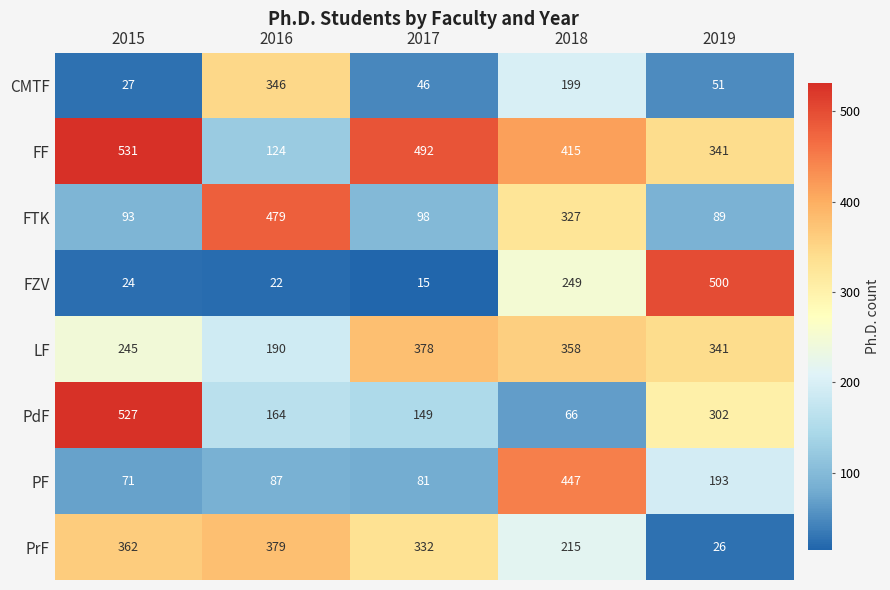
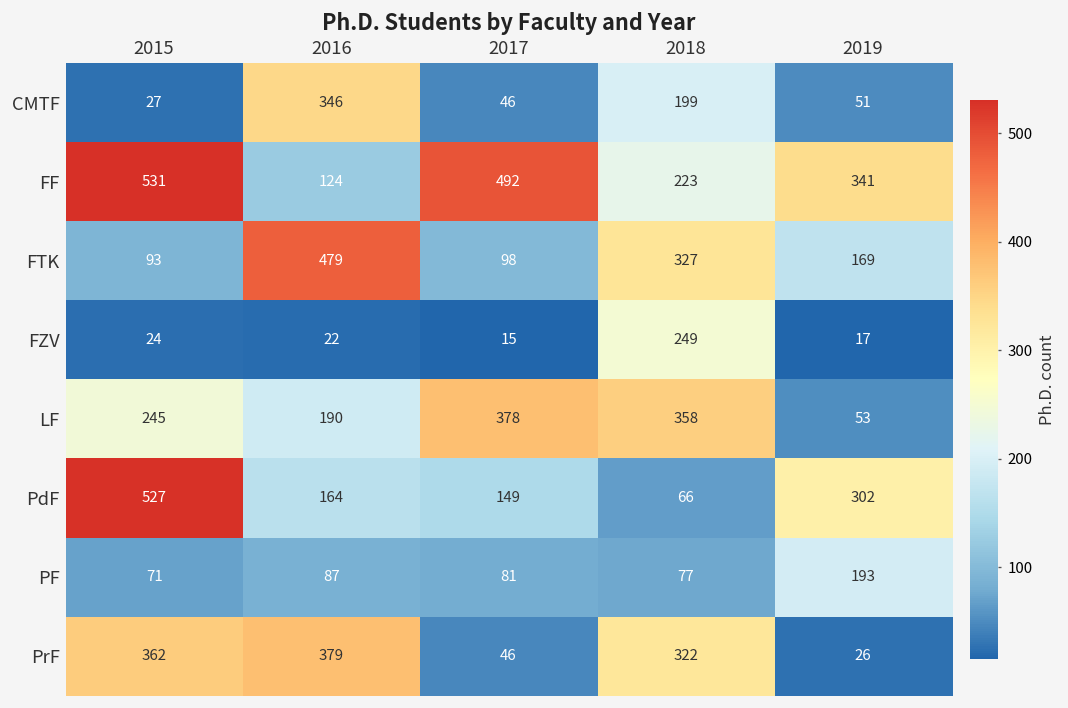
FF, 2018: 415 -> 223
FTK, 2019: 89 -> 169
FZV, 2019: 500 -> 17
LF, 2019: 341 -> 53
PF, 2018: 447 -> 77
PrF, 2017: 332 -> 46
PrF, 2018: 215 -> 322
